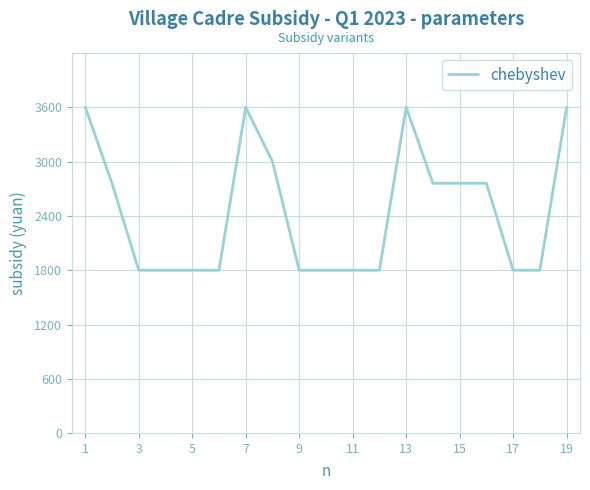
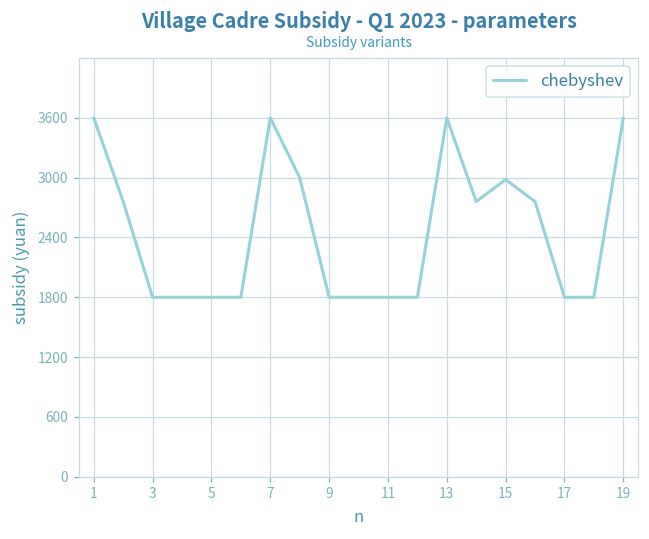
15: 2800 -> 3000
